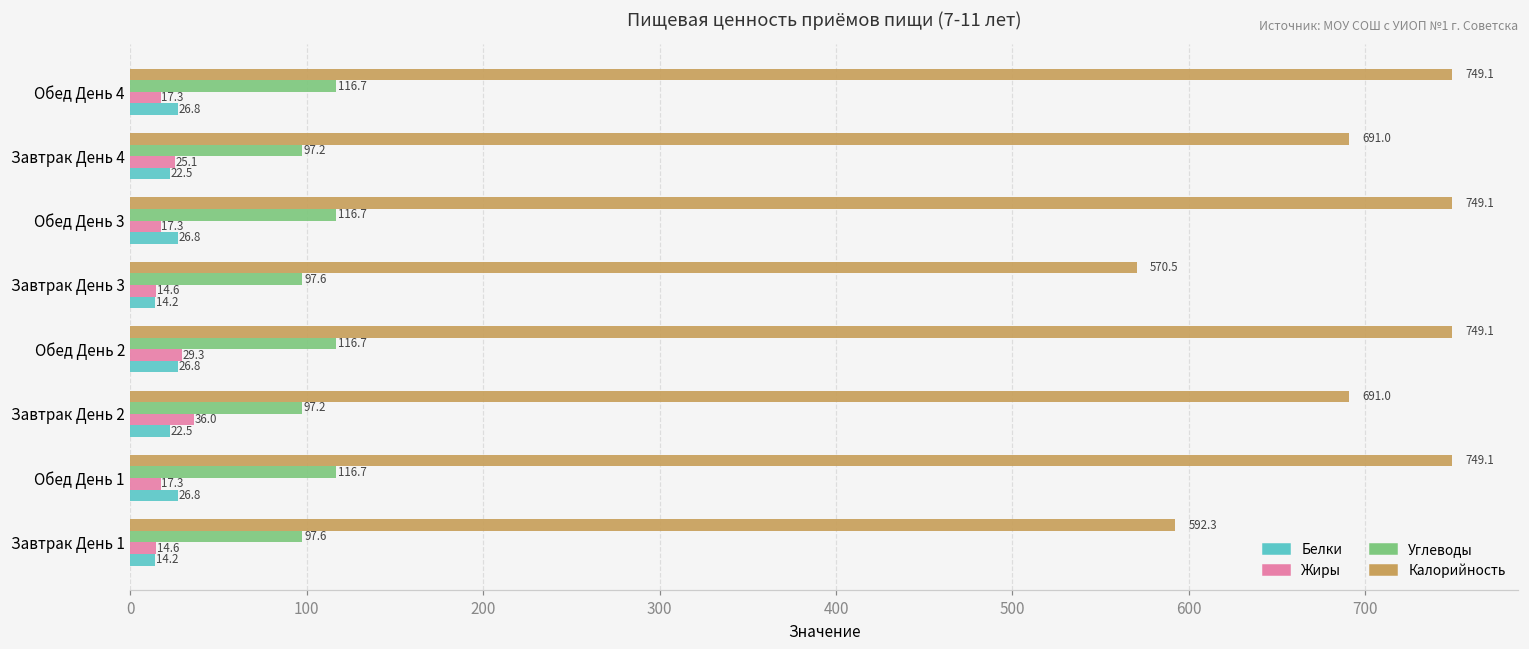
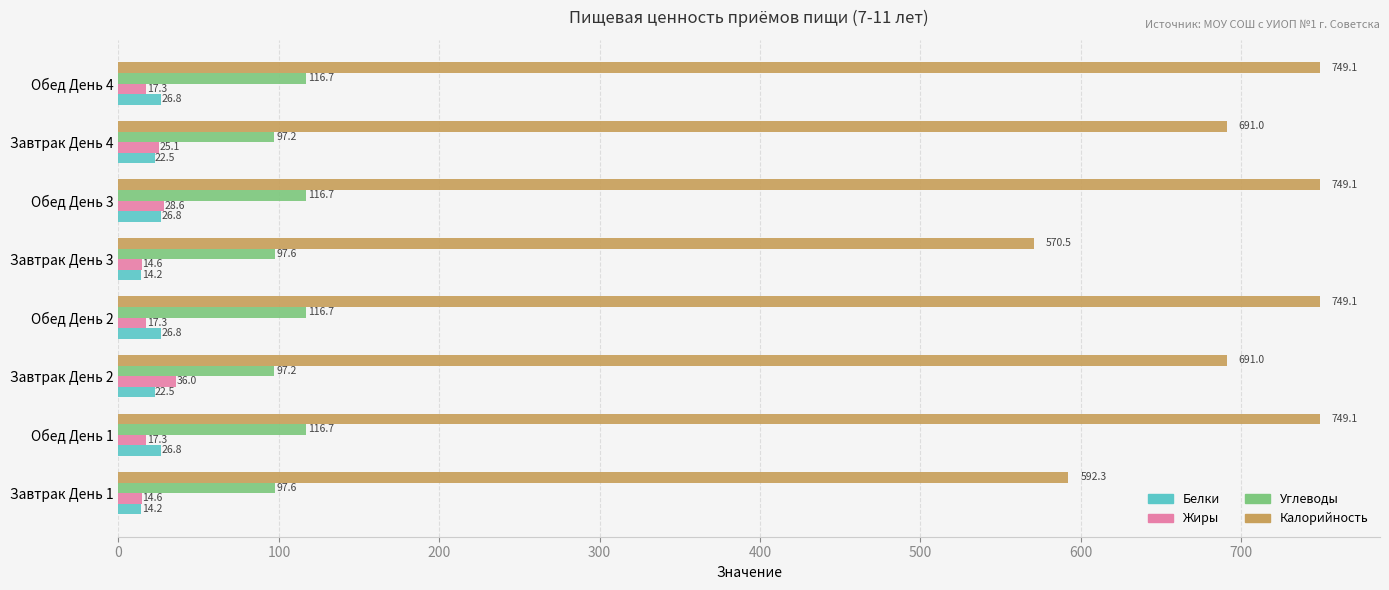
Жиры, Обед День 3: 17.3 -> 28.6
Жиры, Обед День 2: 29.3 -> 17.3
